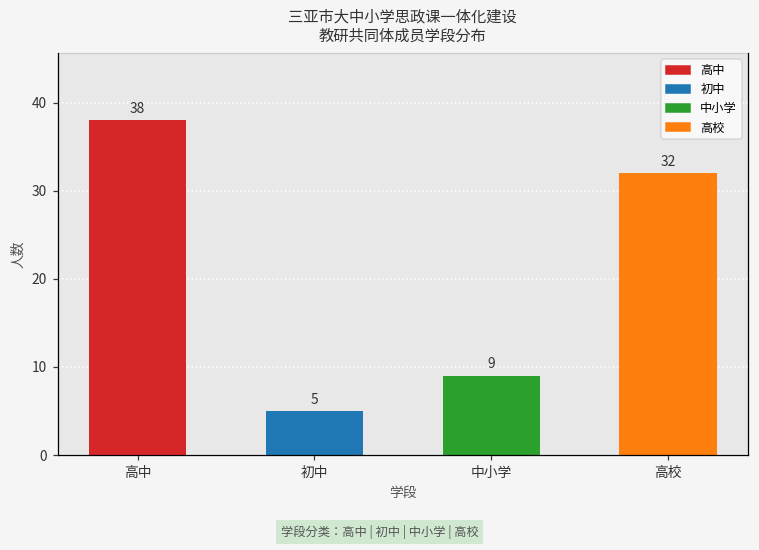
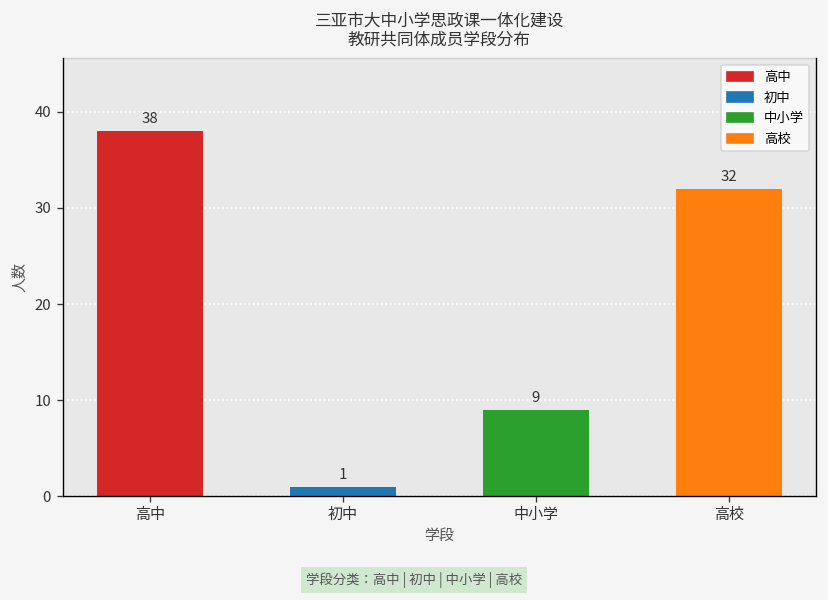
初中: 5 -> 1
